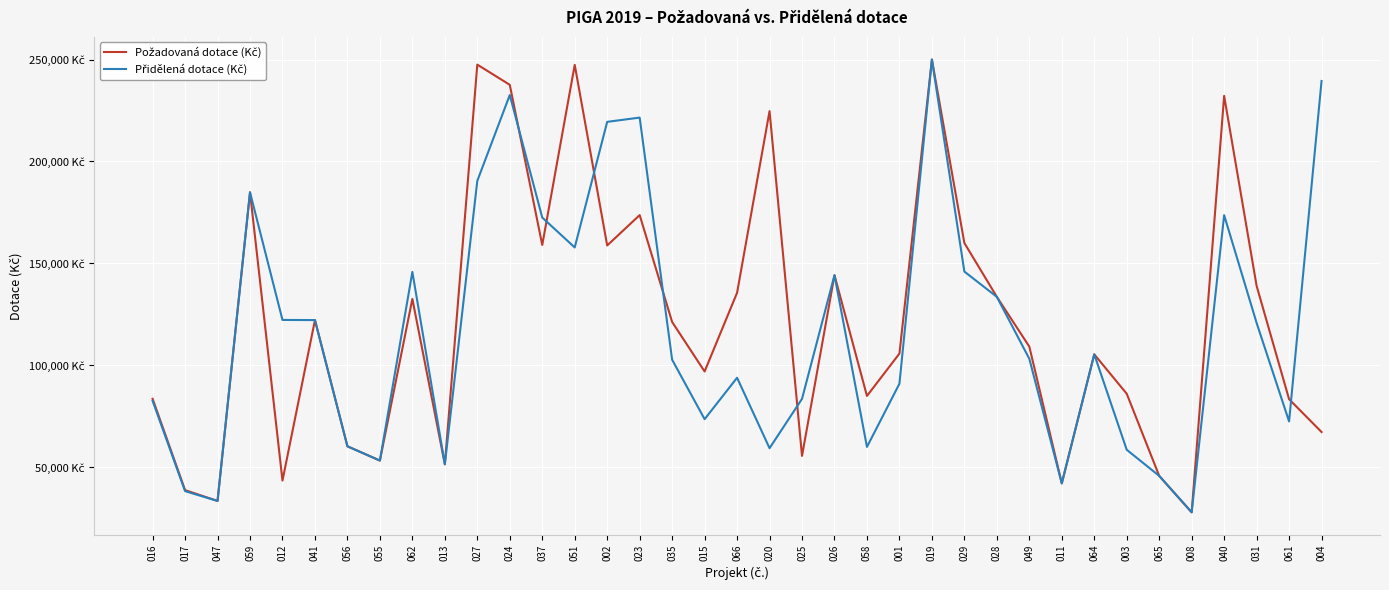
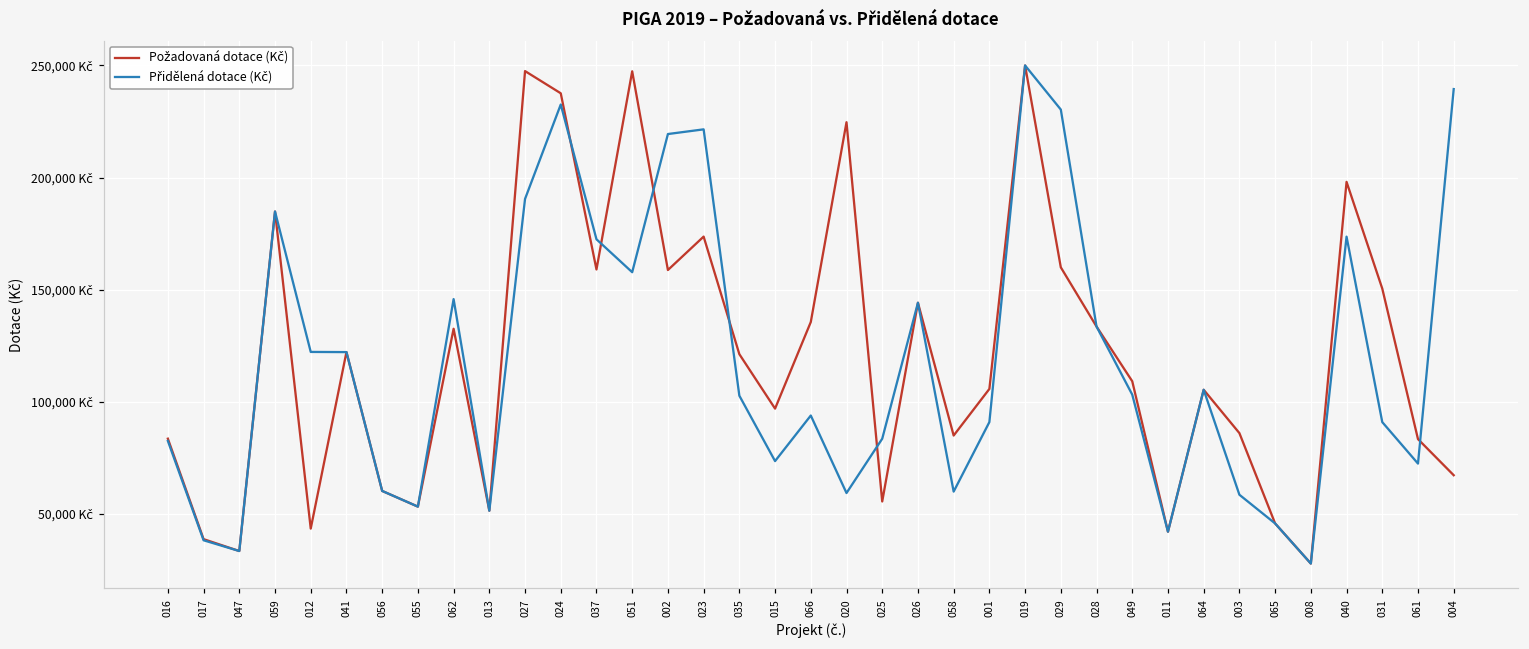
Přidělená dotace (Kč), 029: 146,000 Kč -> 230,000 Kč
Požadovaná dotace (Kč), 040: 232,000 Kč -> 198,000 Kč
Požadovaná dotace (Kč), 031: 139,000 Kč -> 151,000 Kč
Přidělená dotace (Kč), 031: 121,000 Kč -> 91,000 Kč
